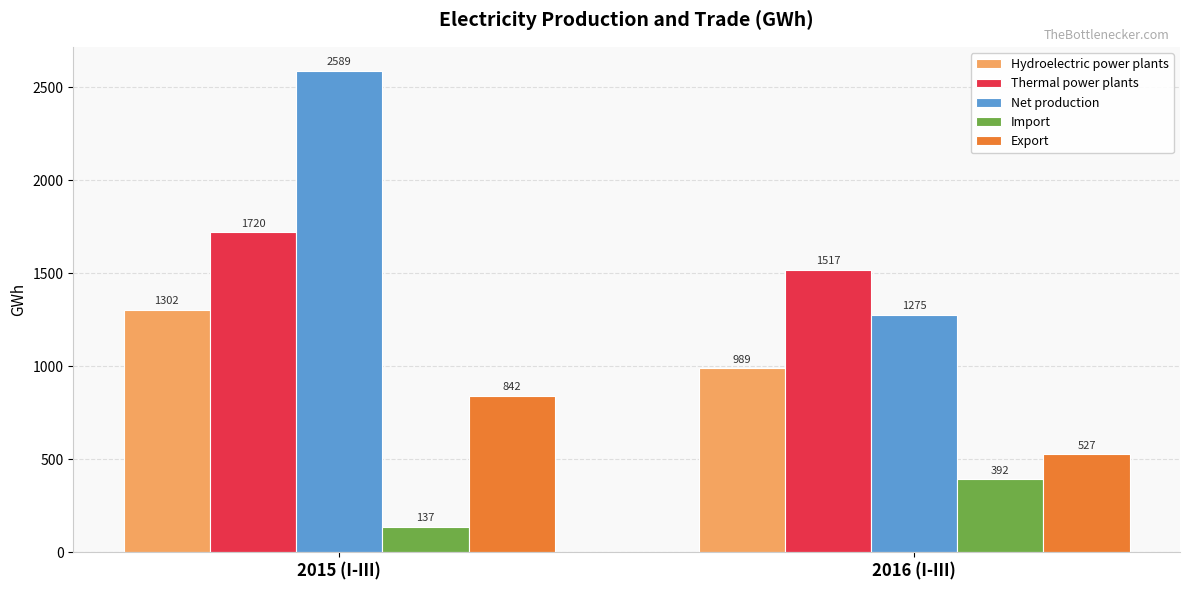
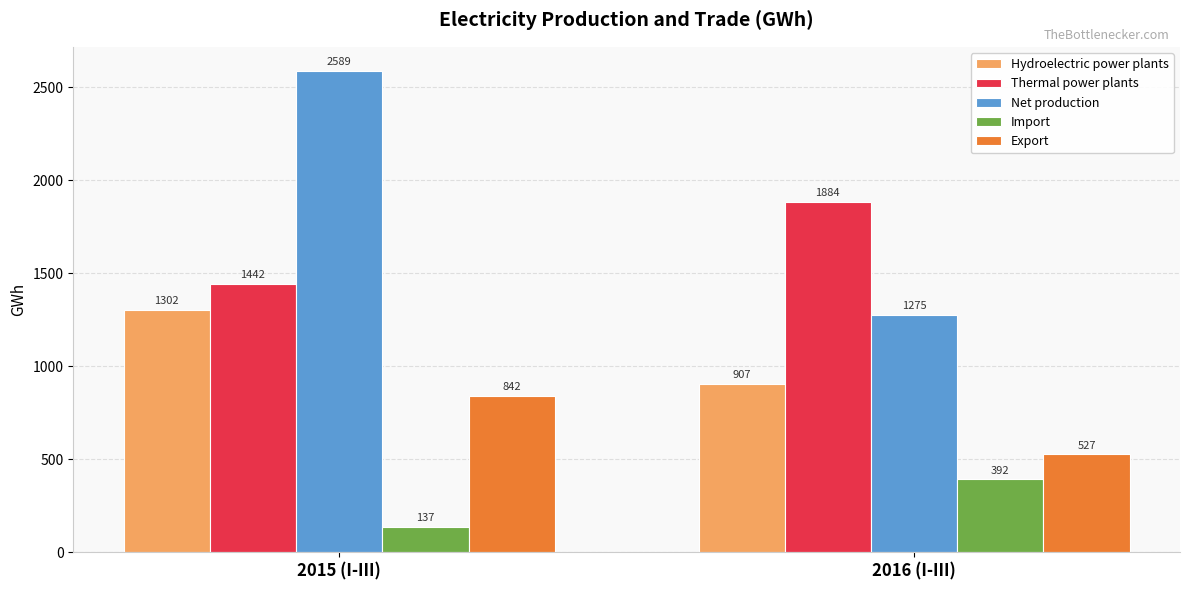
Thermal power plants, 2015 (I-III): 1720 -> 1442
Hydroelectric power plants, 2016 (I-III): 989 -> 907
Thermal power plants, 2016 (I-III): 1517 -> 1884
